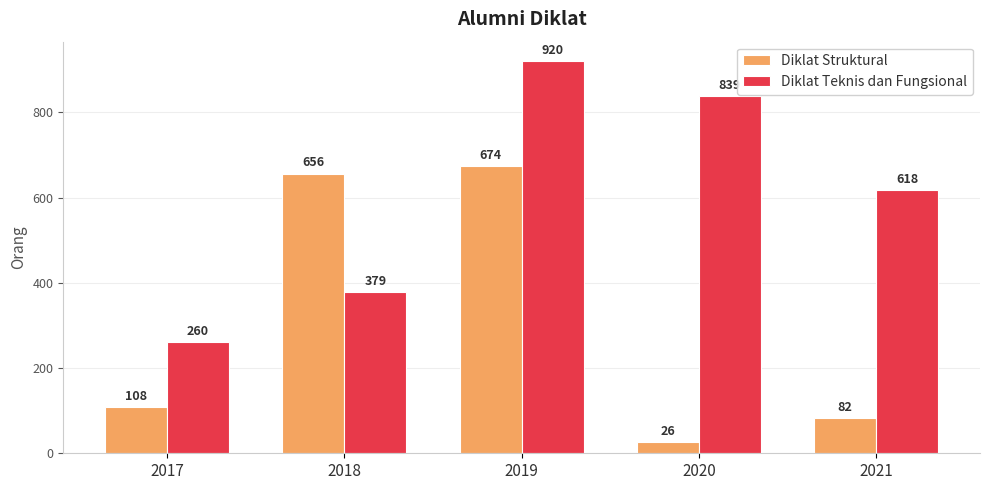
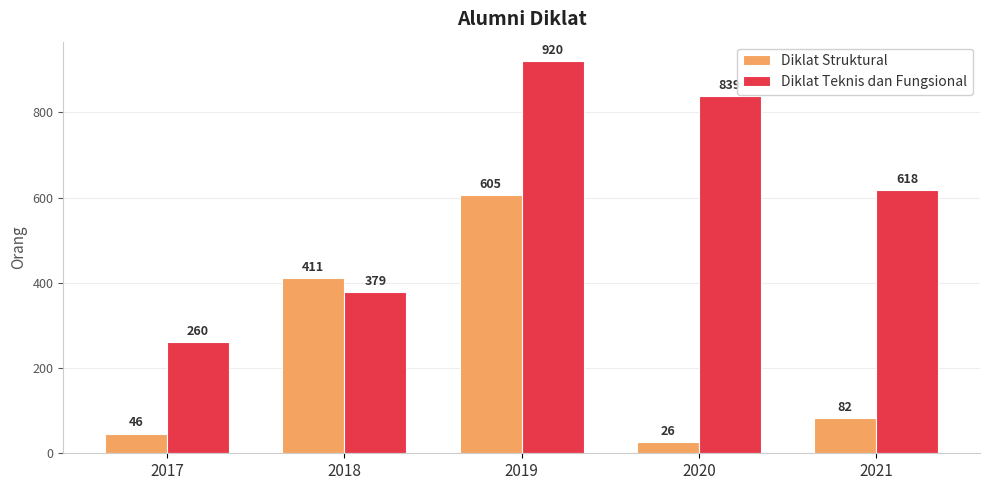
Diklat Struktural, 2017: 108 -> 46
Diklat Struktural, 2018: 656 -> 411
Diklat Struktural, 2019: 674 -> 605
